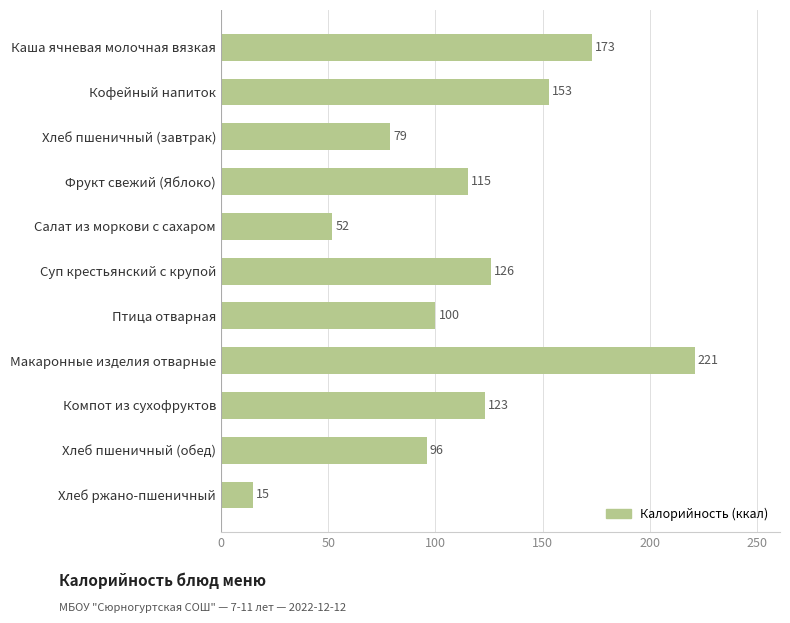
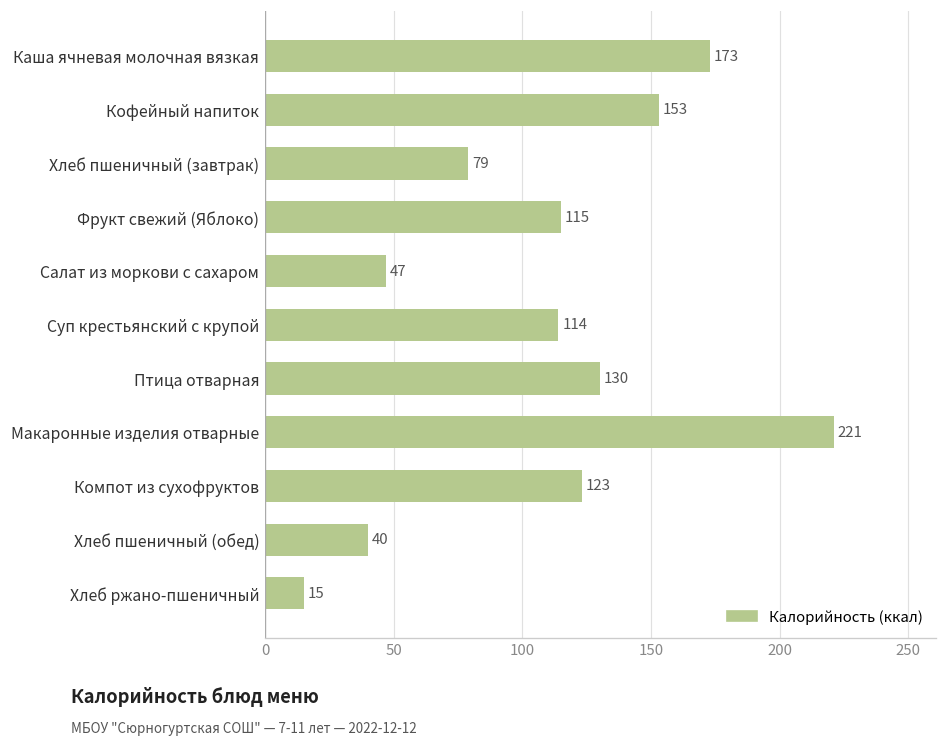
Салат из моркови с сахаром: 52 -> 47
Суп крестьянский с крупой: 126 -> 114
Птица отварная: 100 -> 130
Хлеб пшеничный (обед): 96 -> 40
